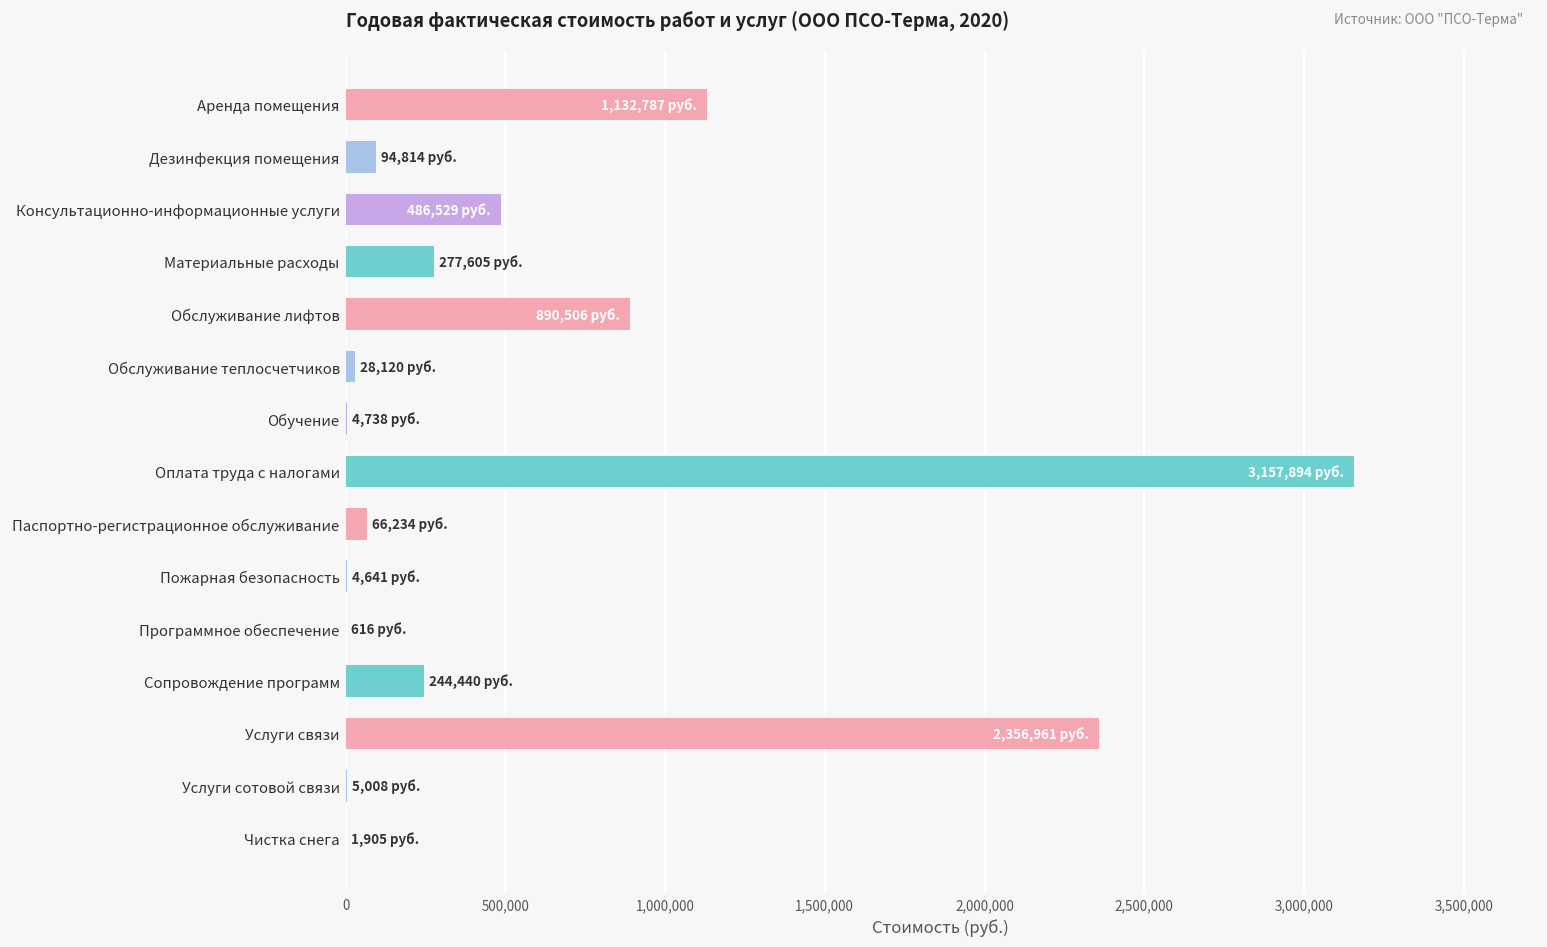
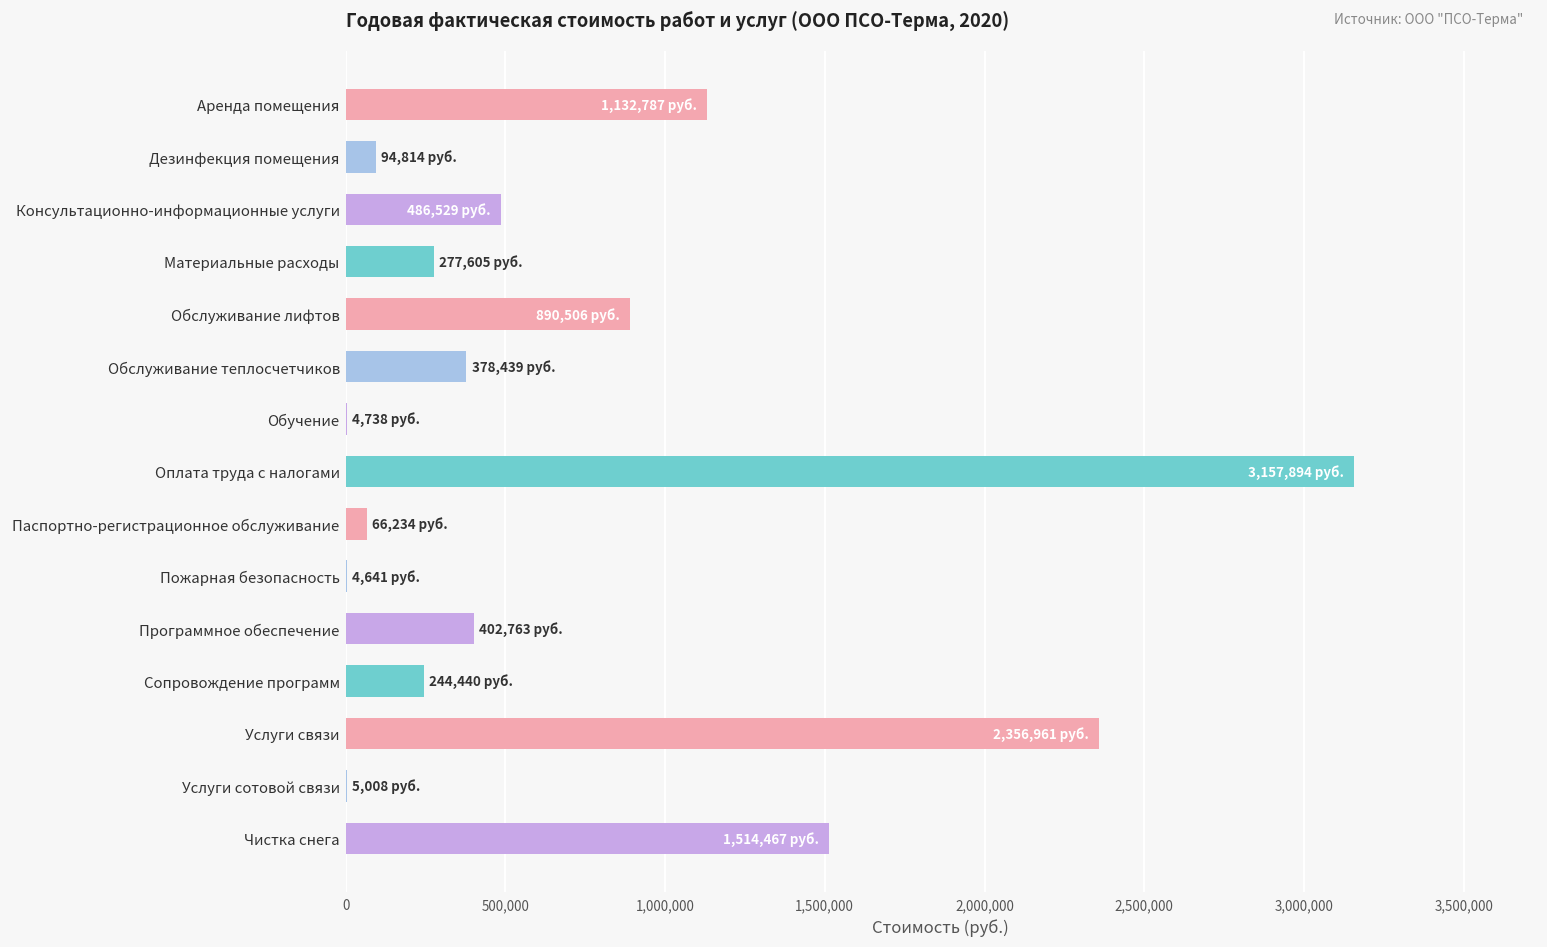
Обслуживание теплосчетчиков: 28,120 -> 378,439
Программное обеспечение: 616 -> 402,763
Чистка снега: 1,905 -> 1,514,467
